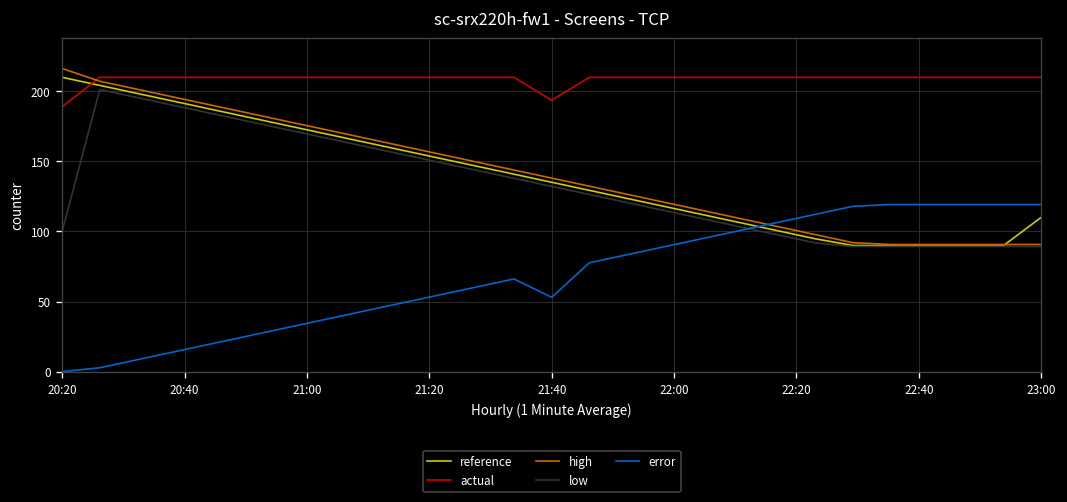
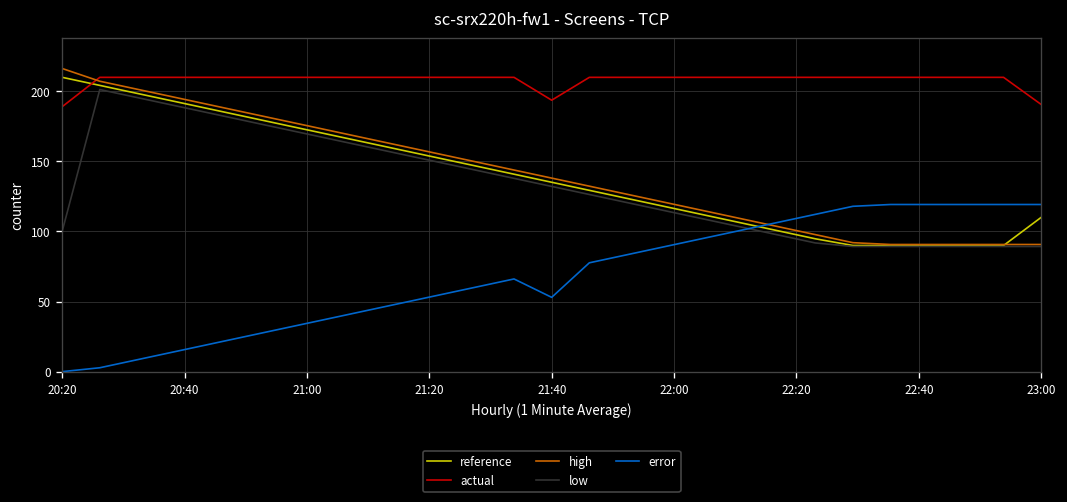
actual, 23:00: 210 -> 191
